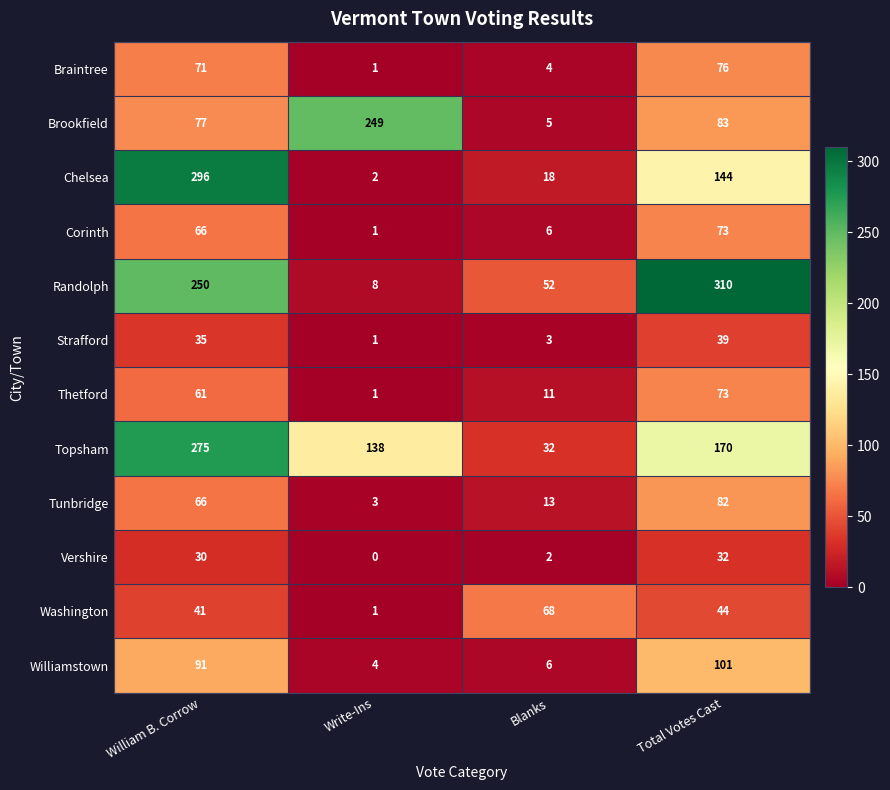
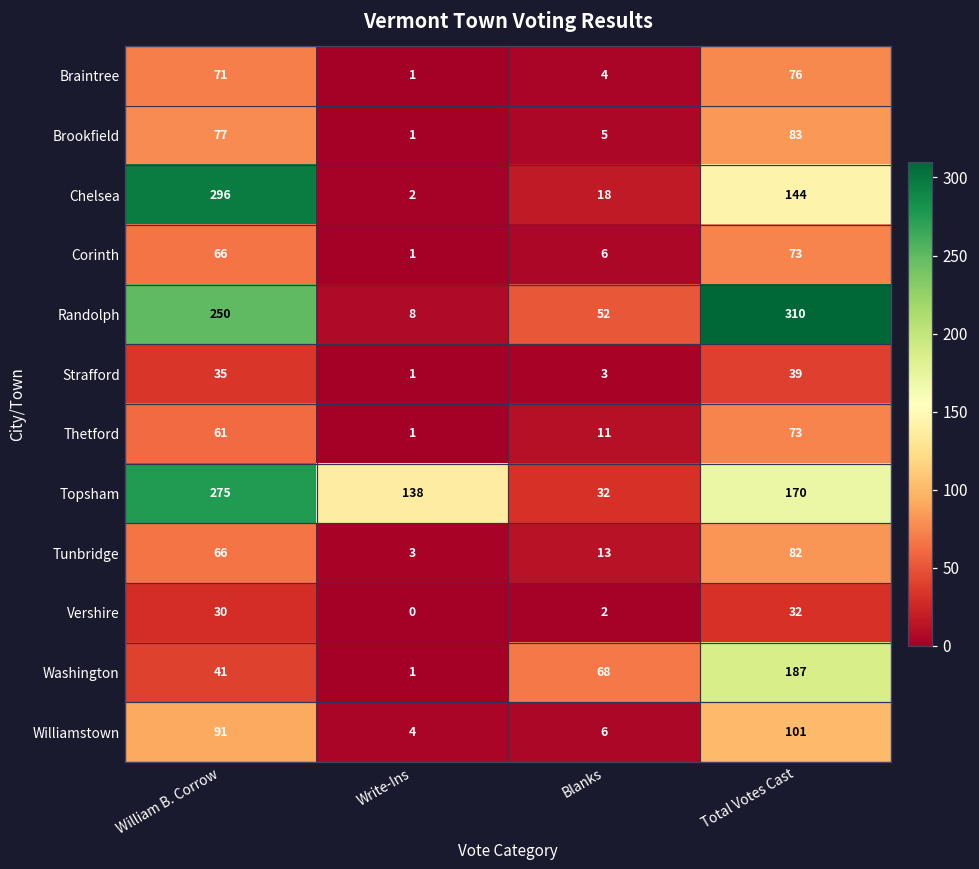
Brookfield, Write-Ins: 249 -> 1
Washington, Total Votes Cast: 44 -> 187
